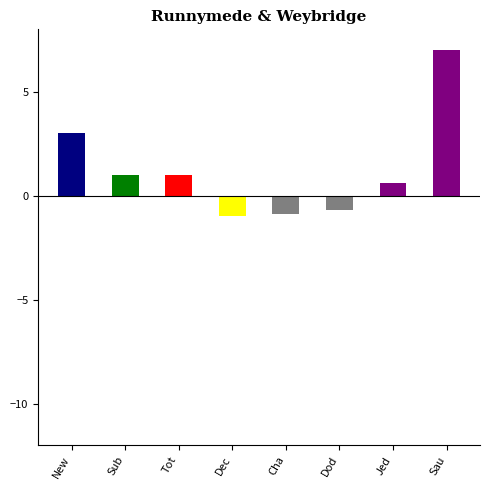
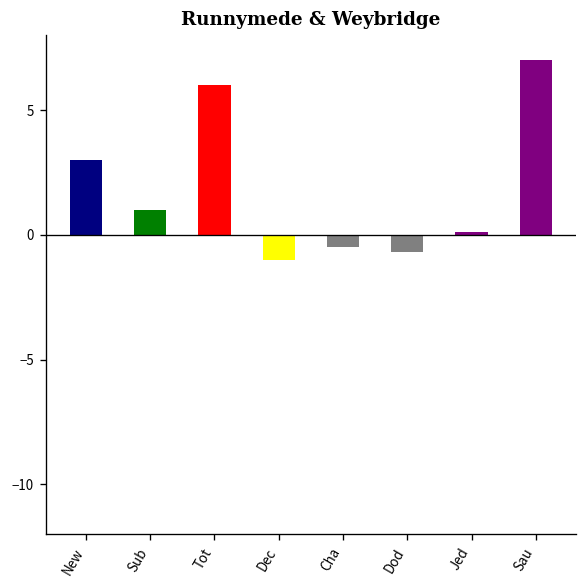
Tot: 1 -> 6
Cha: -0.9 -> -0.5
Jed: 0.6 -> 0.1
